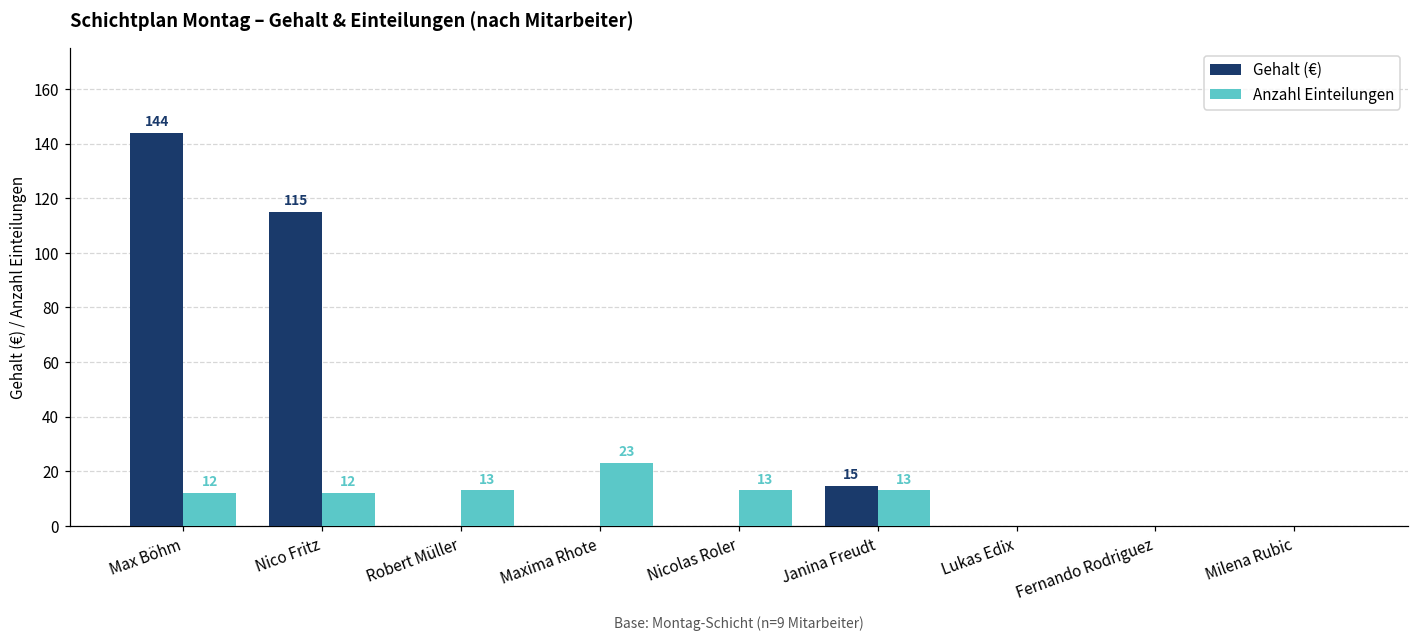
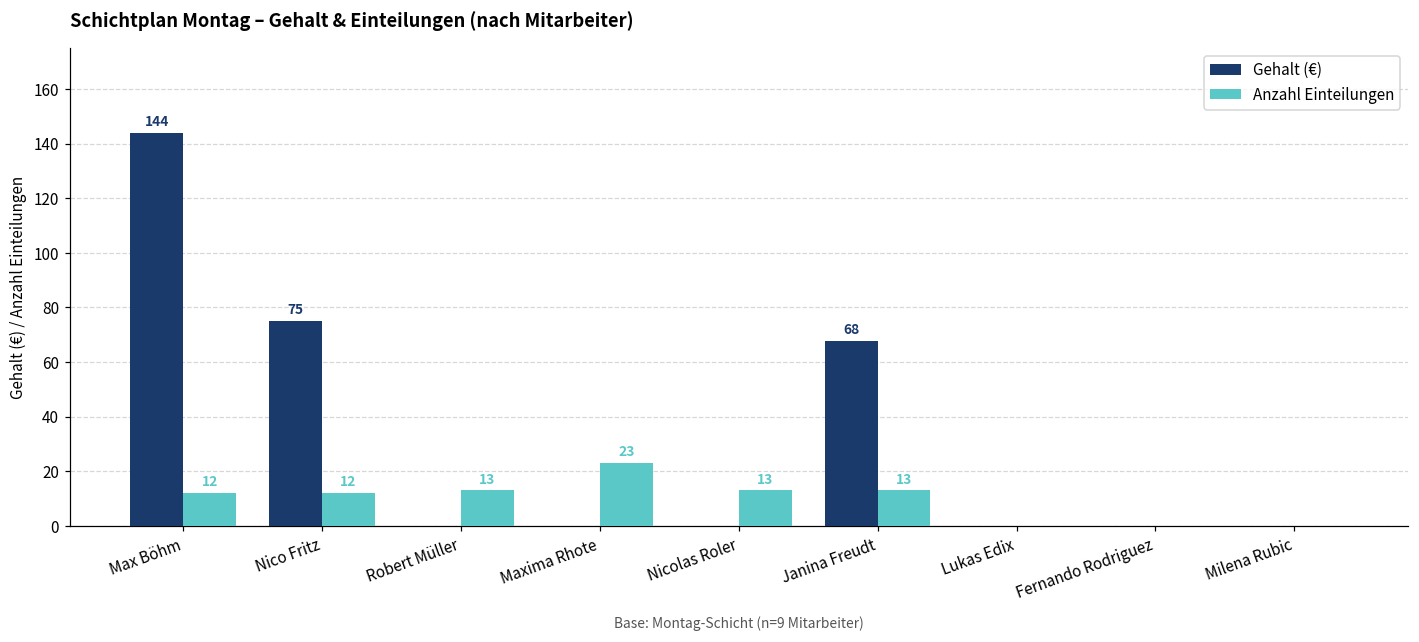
Gehalt (€), Nico Fritz: 115 -> 75
Gehalt (€), Janina Freudt: 15 -> 68
